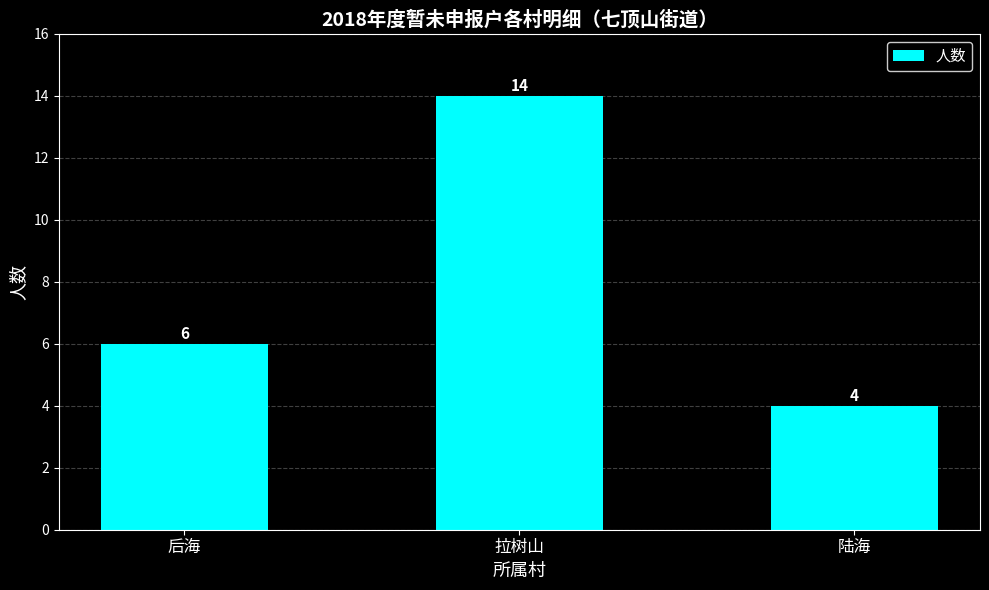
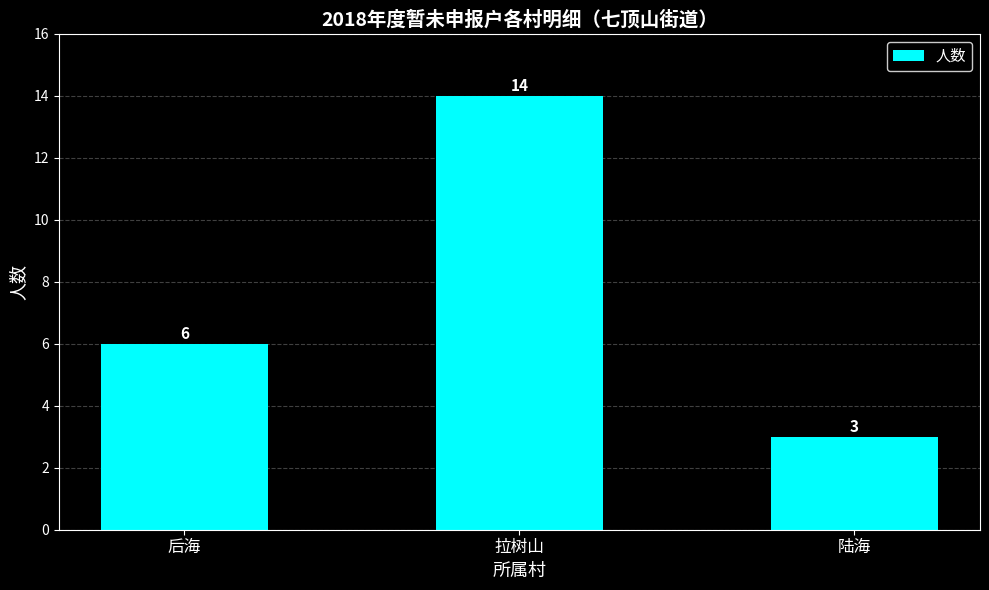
陆海: 4 -> 3
